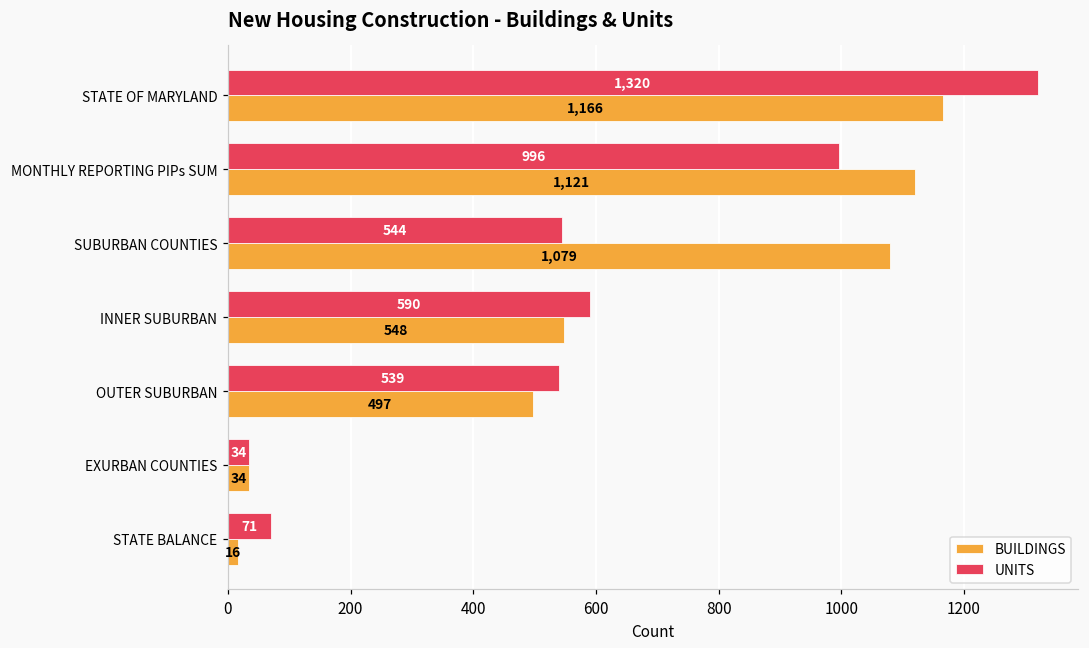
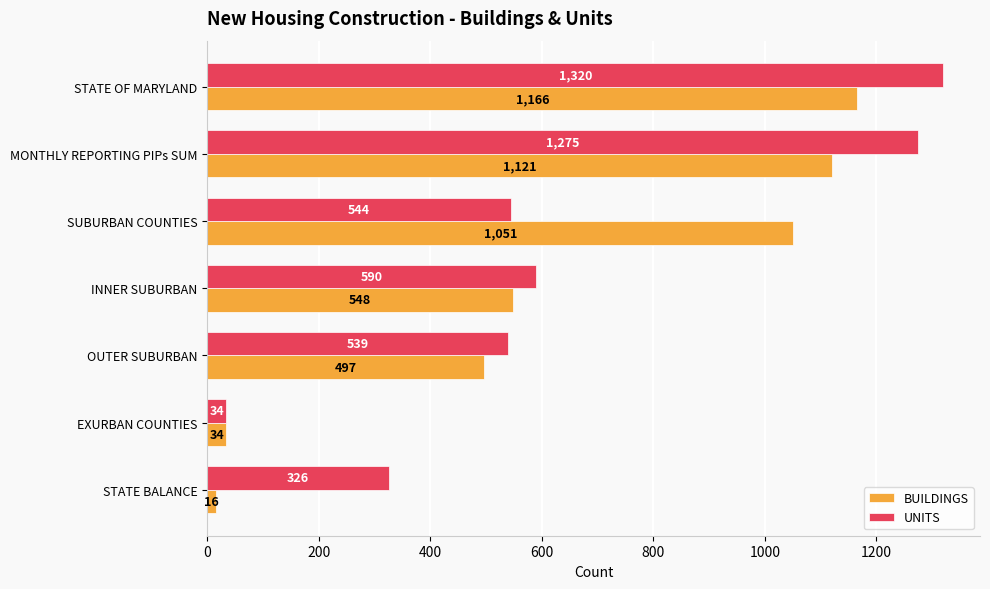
UNITS, MONTHLY REPORTING PIPs SUM: 996 -> 1,275
BUILDINGS, SUBURBAN COUNTIES: 1,079 -> 1,051
UNITS, STATE BALANCE: 71 -> 326
